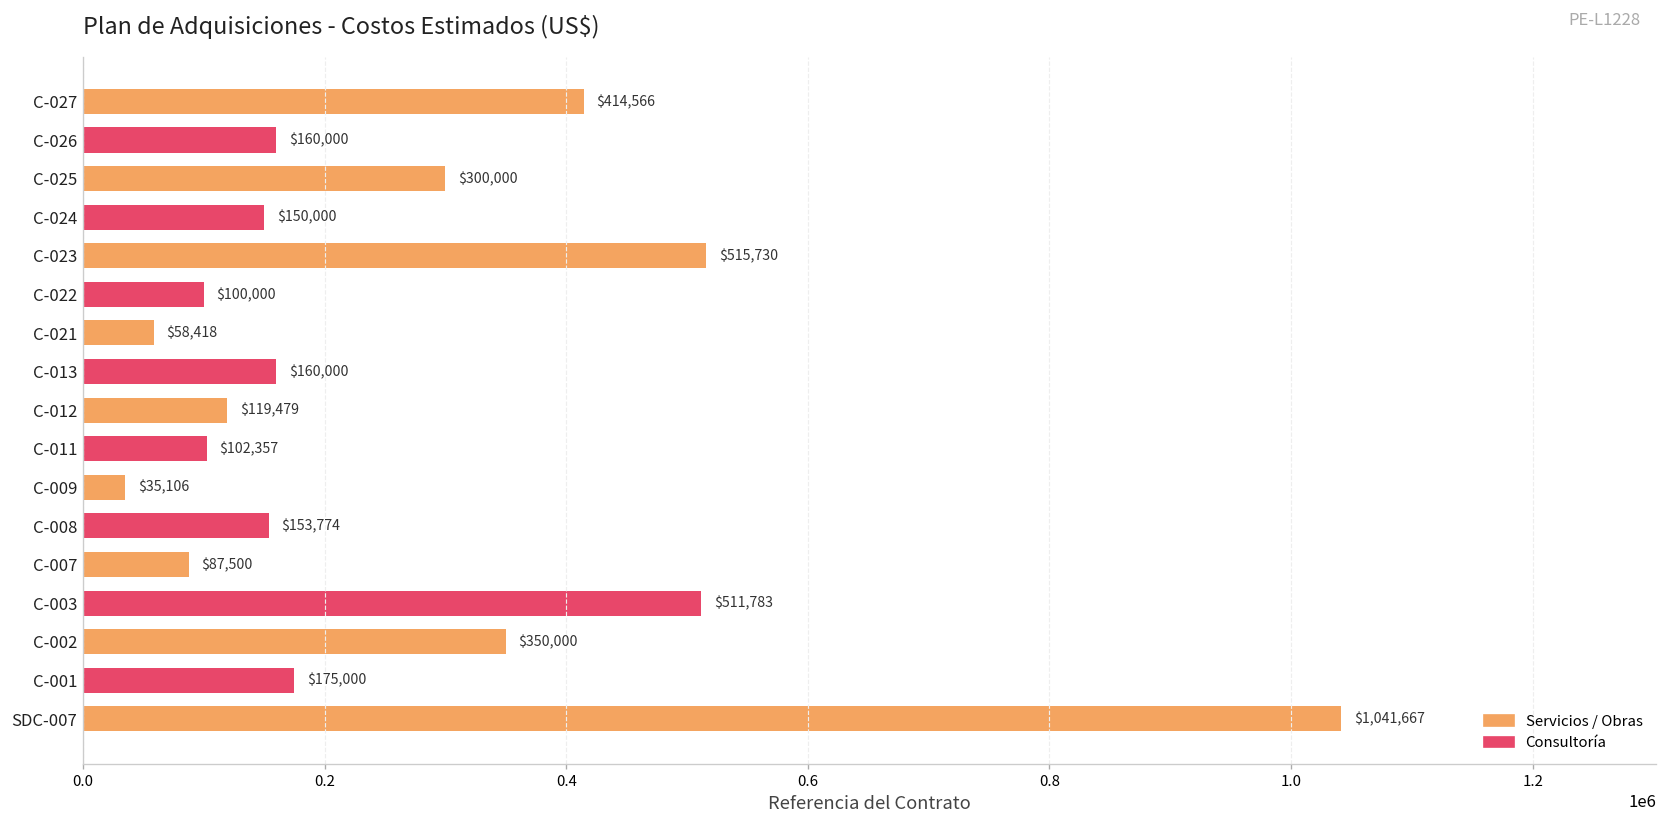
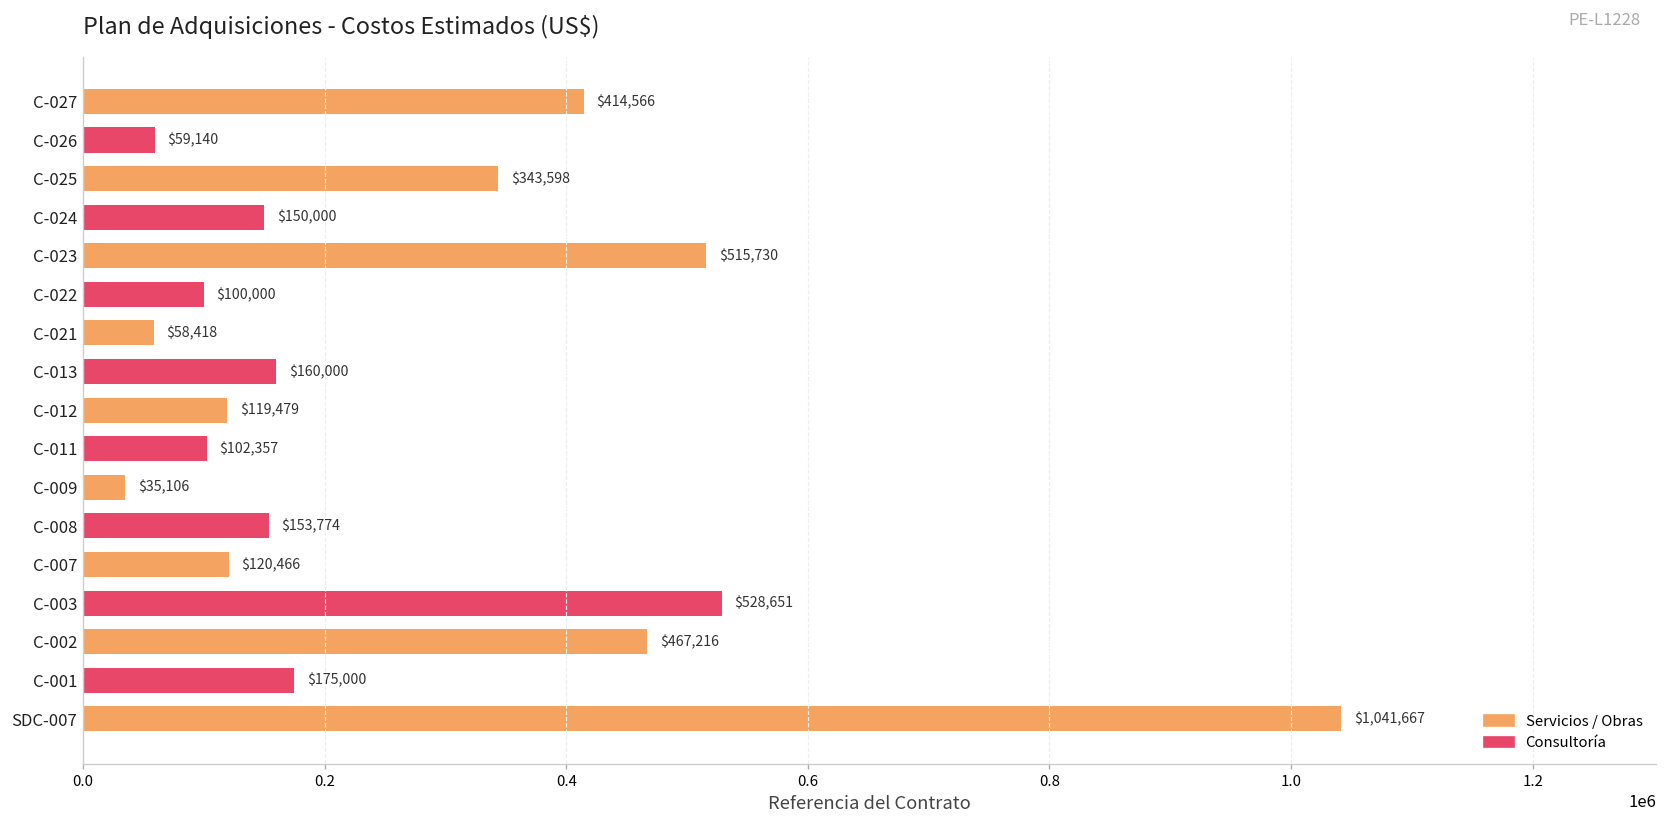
C-026: $160,000 -> $59,140
C-025: $300,000 -> $343,598
C-007: $87,500 -> $120,466
C-003: $511,783 -> $528,651
C-002: $350,000 -> $467,216
